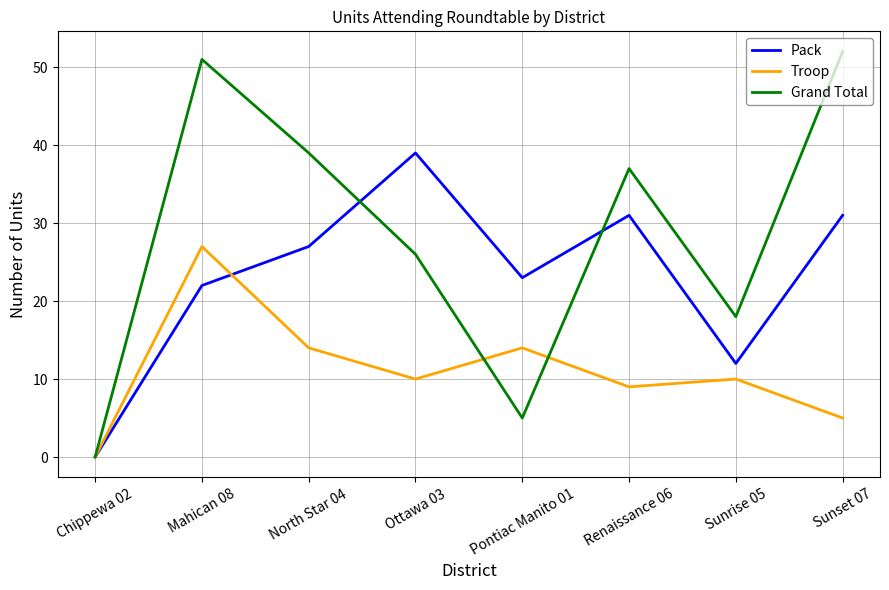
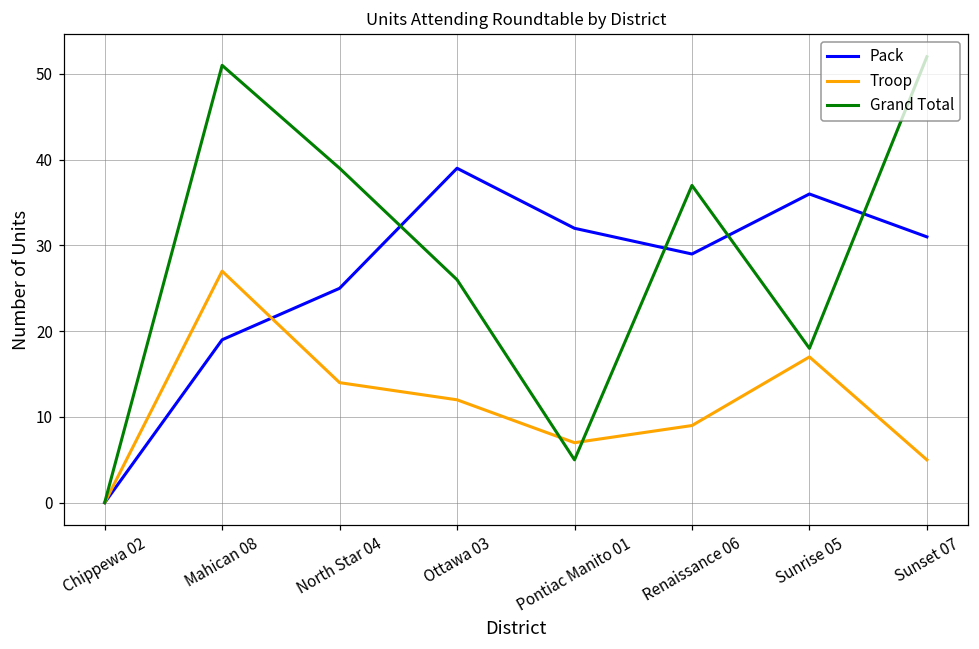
Pack, Mahican 08: 22 -> 19
Pack, North Star 04: 27 -> 25
Troop, Ottawa 03: 10 -> 12
Pack, Pontiac Manito 01: 23 -> 32
Troop, Pontiac Manito 01: 14 -> 7
Pack, Renaissance 06: 31 -> 29
Pack, Sunrise 05: 12 -> 36
Troop, Sunrise 05: 10 -> 17
